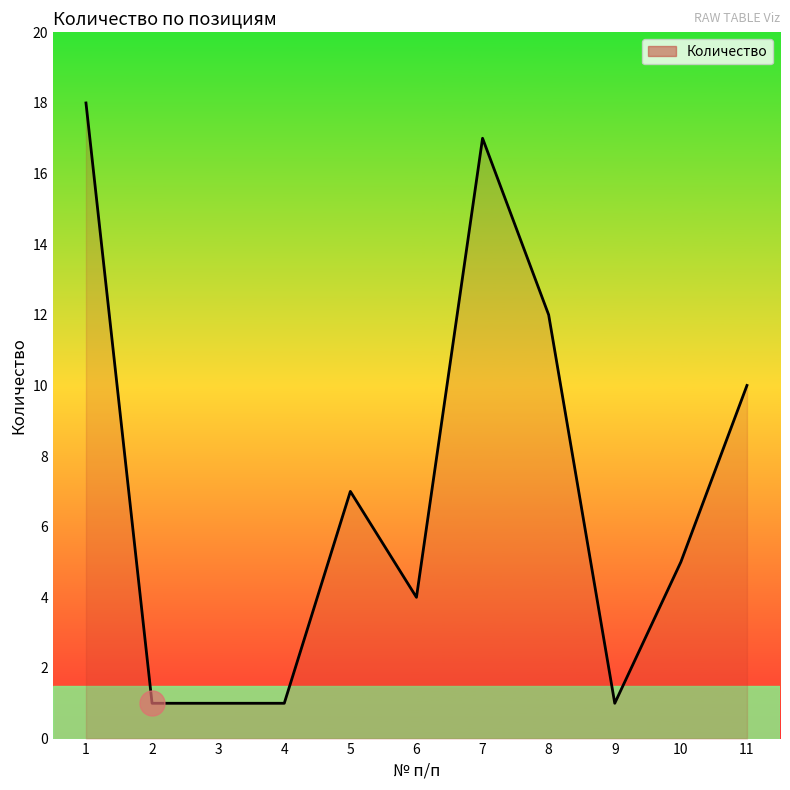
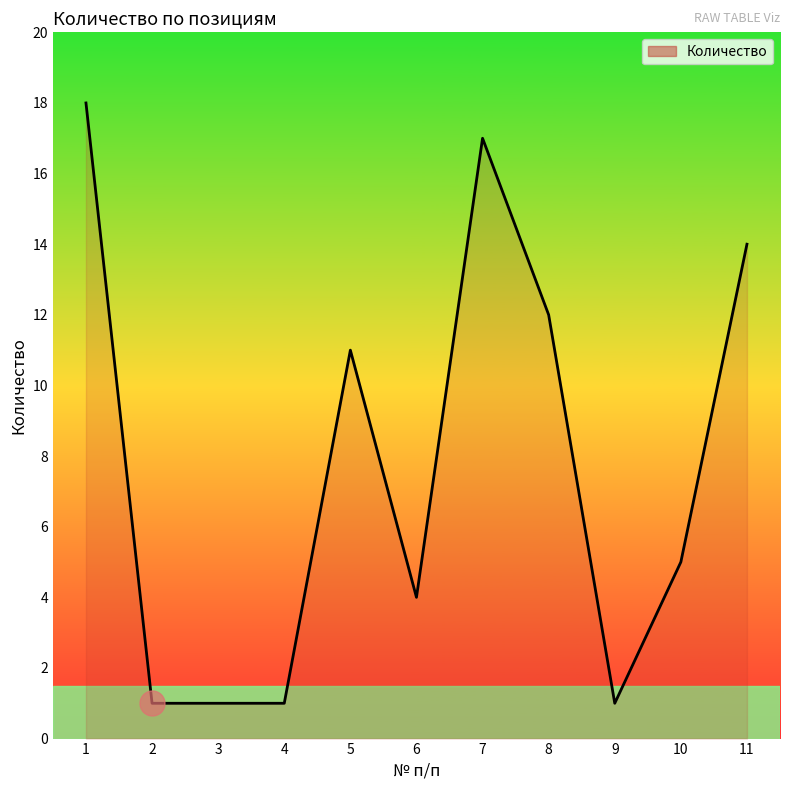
Количество, 5: 7 -> 11
Количество, 11: 10 -> 14
